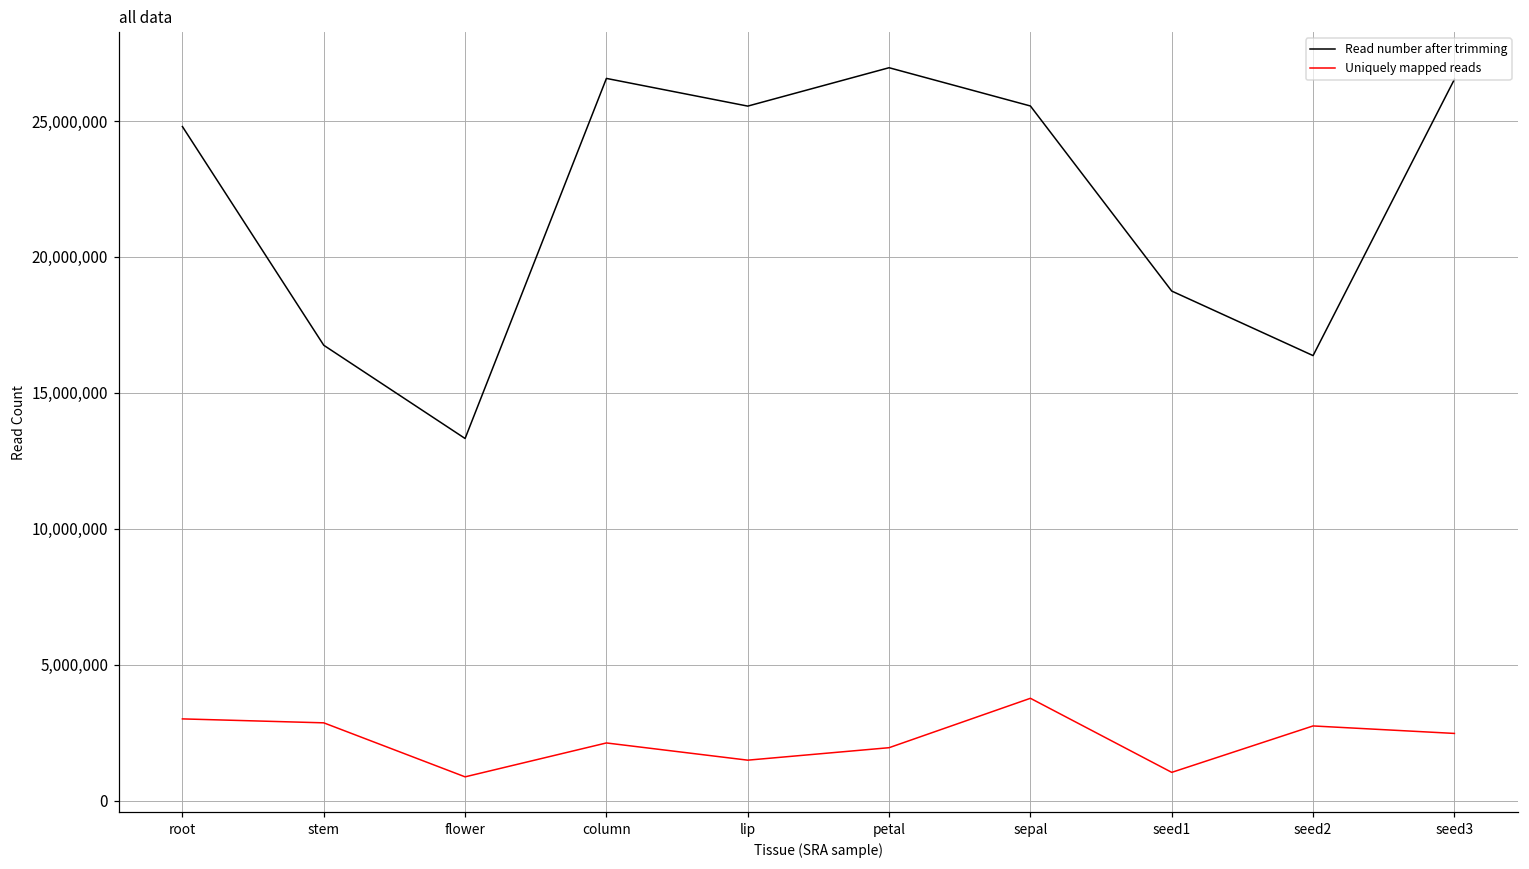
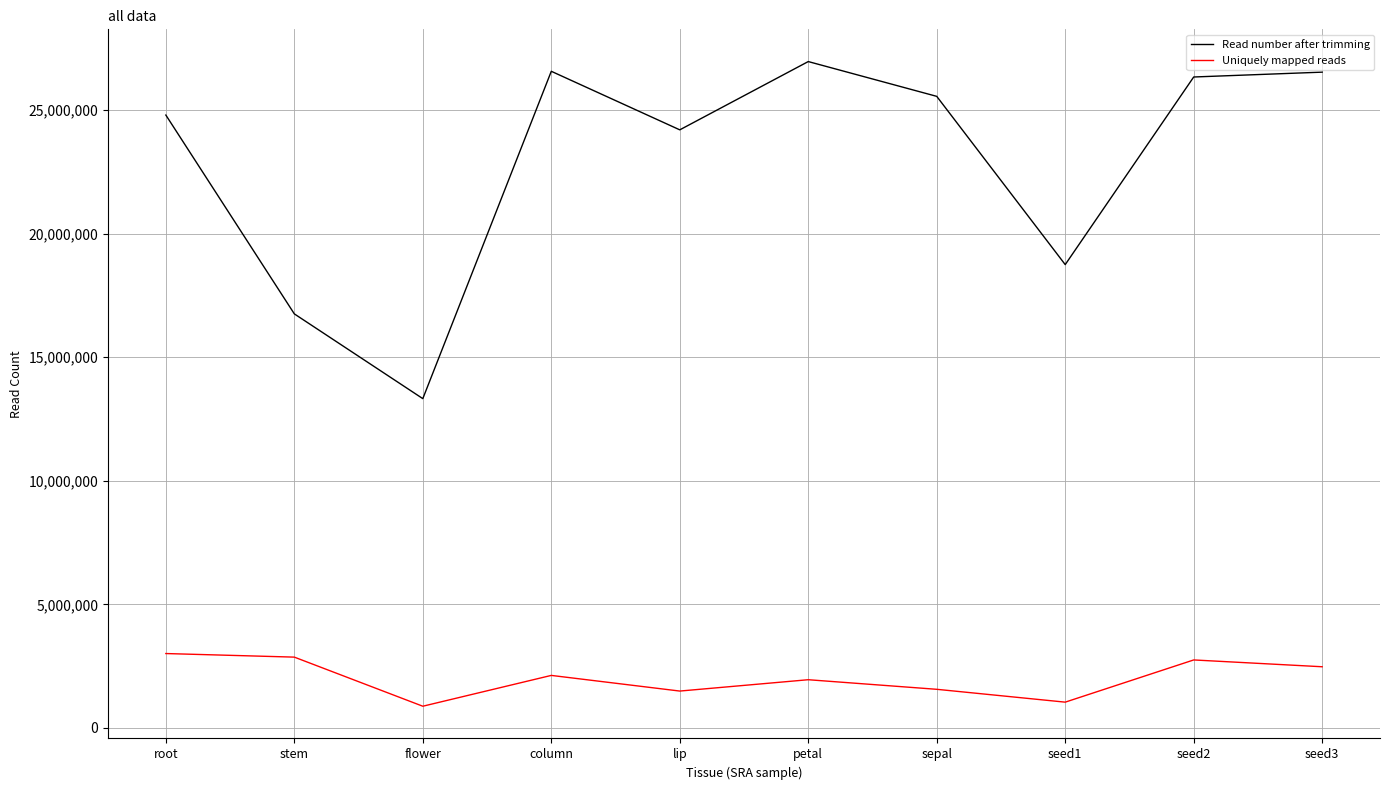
Read number after trimming, lip: 25,500,000 -> 24,200,000
Uniquely mapped reads, sepal: 3,800,000 -> 1,600,000
Read number after trimming, seed2: 16,400,000 -> 26,300,000
